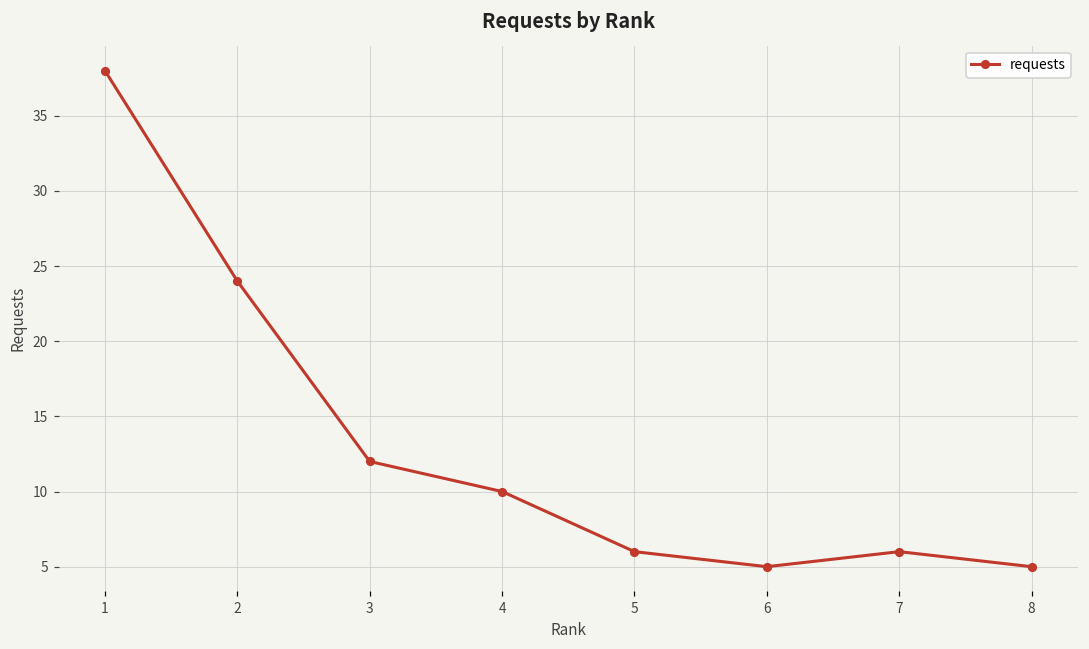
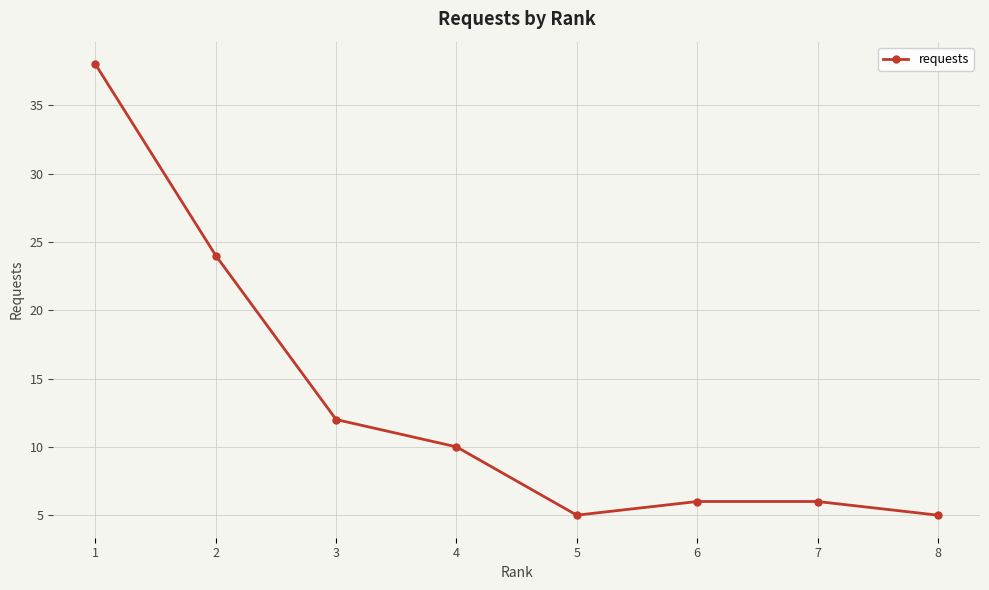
5: 6 -> 5
6: 5 -> 6
